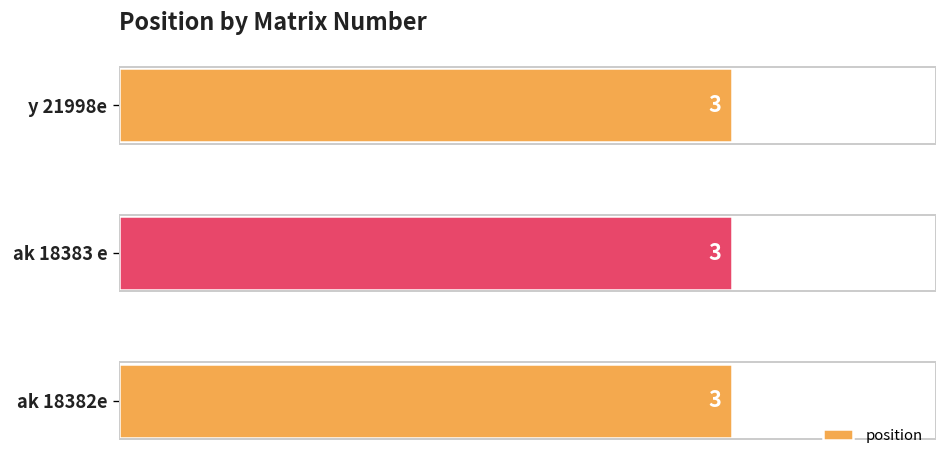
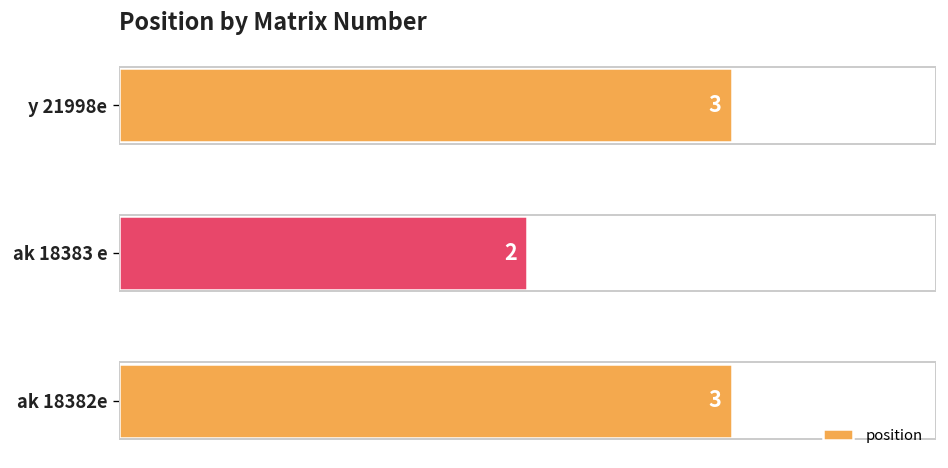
ak 18383 e: 3 -> 2
